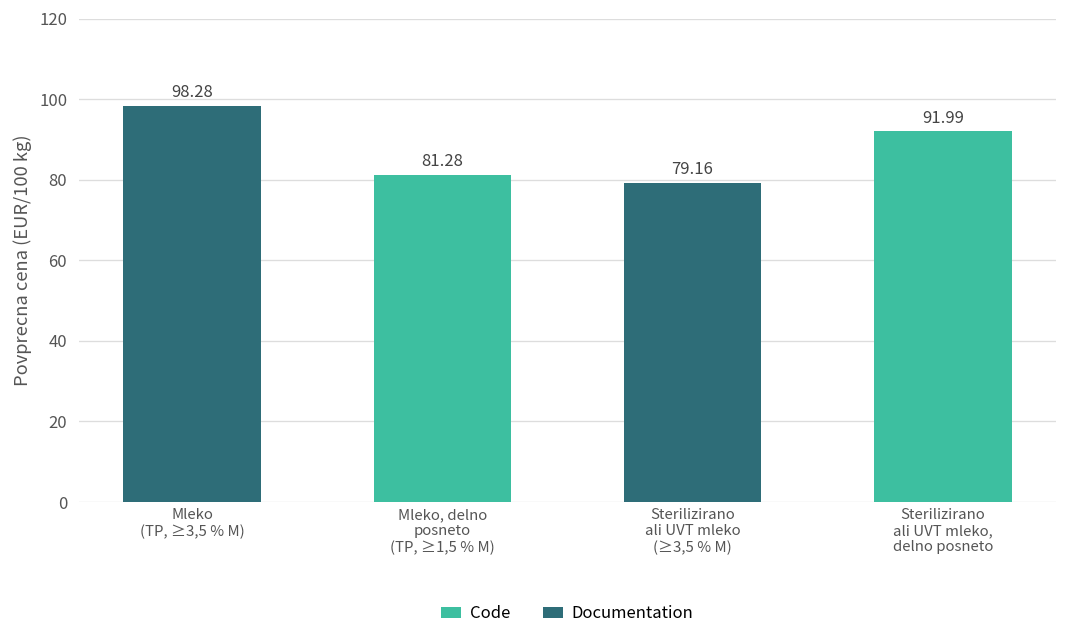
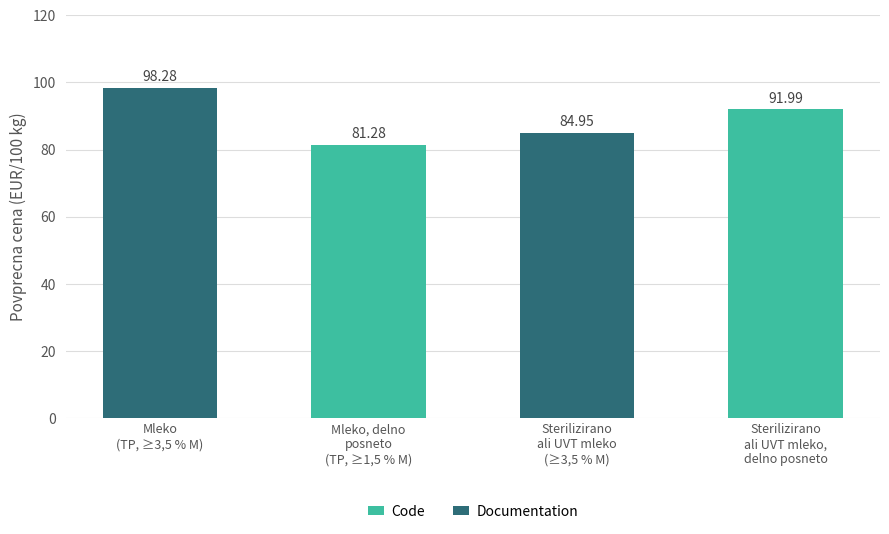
Sterilizirano ali UVT mleko (≥3,5 % M): 79.16 -> 84.95
